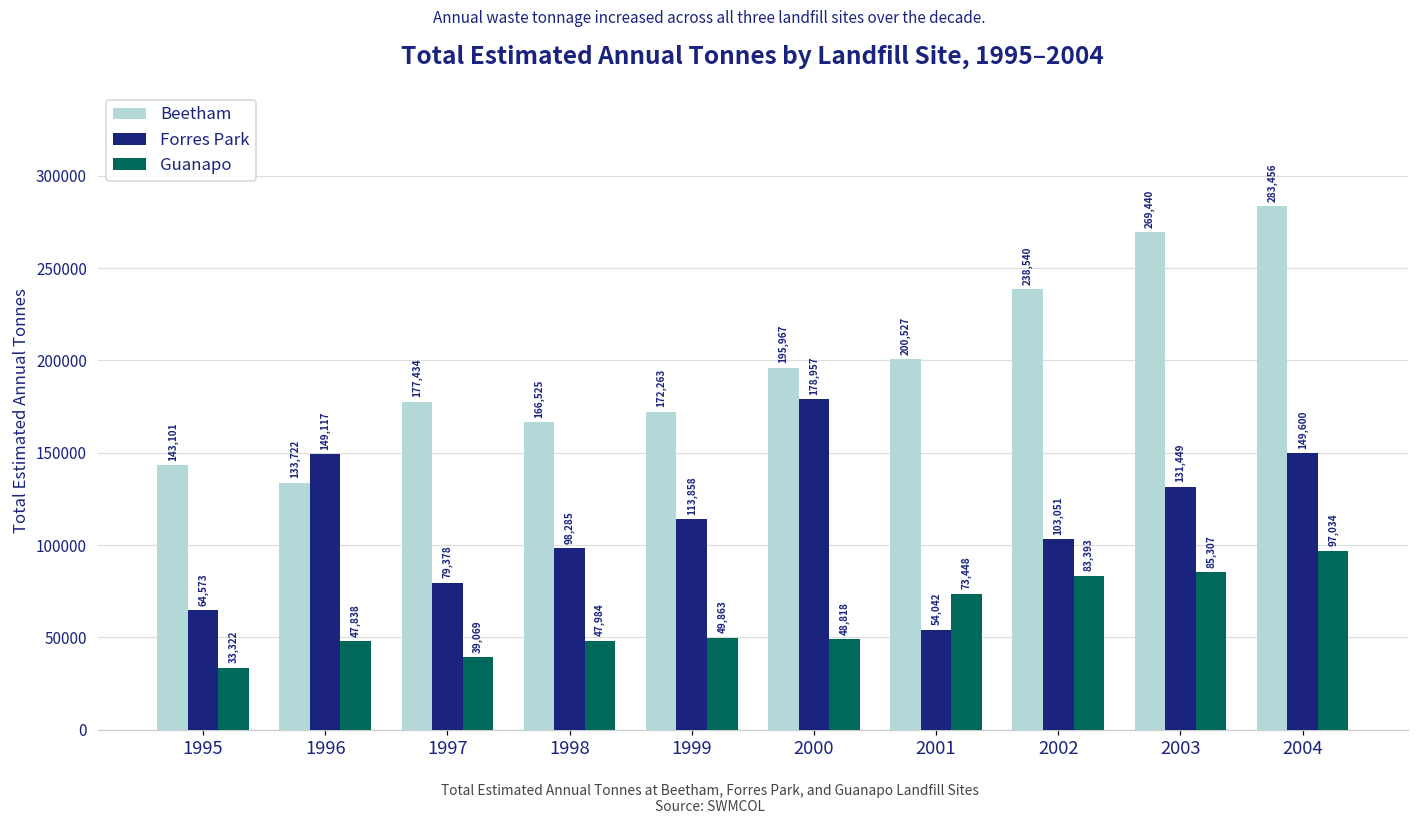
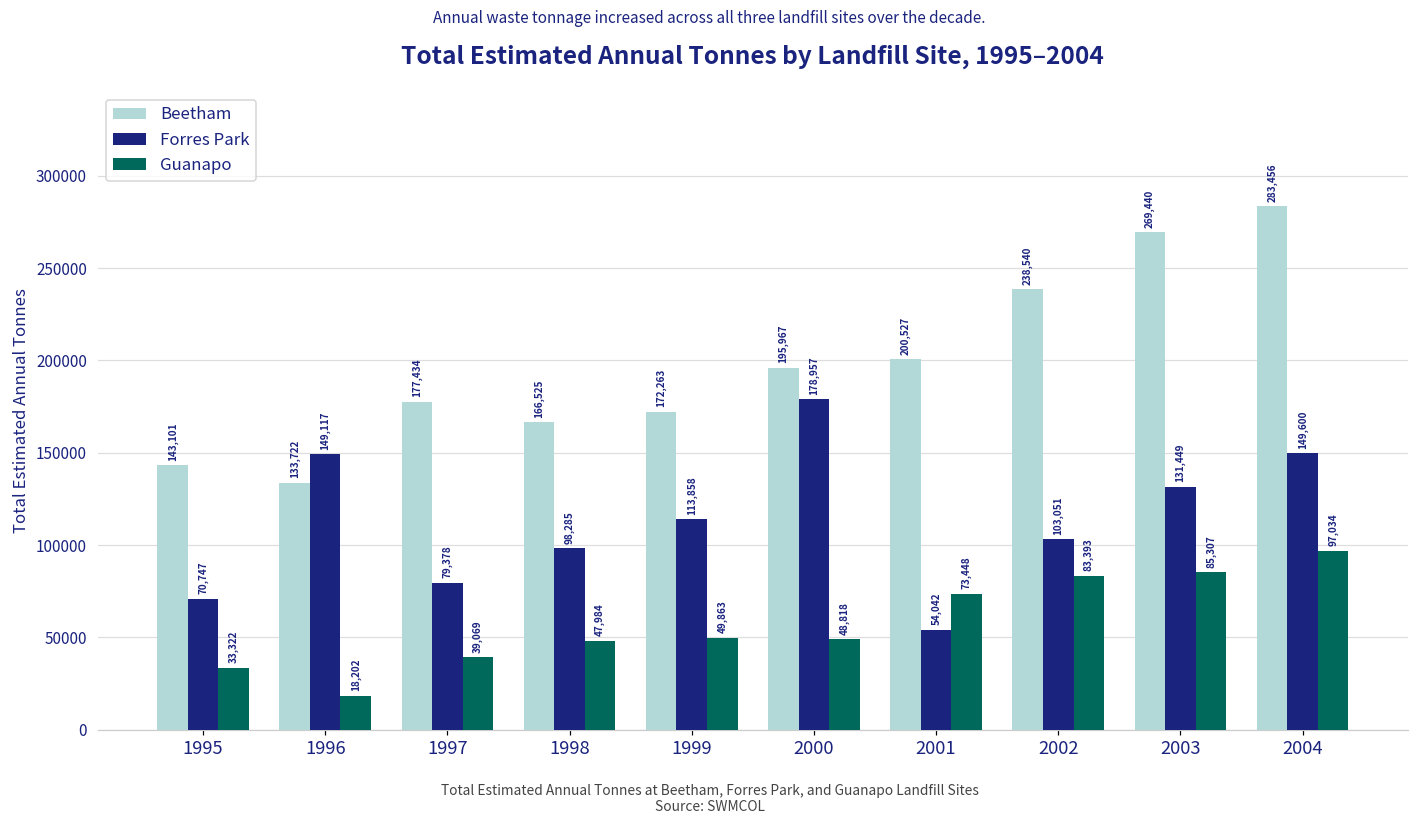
Forres Park, 1995: 64,573 -> 70,747
Guanapo, 1996: 47,838 -> 18,202
